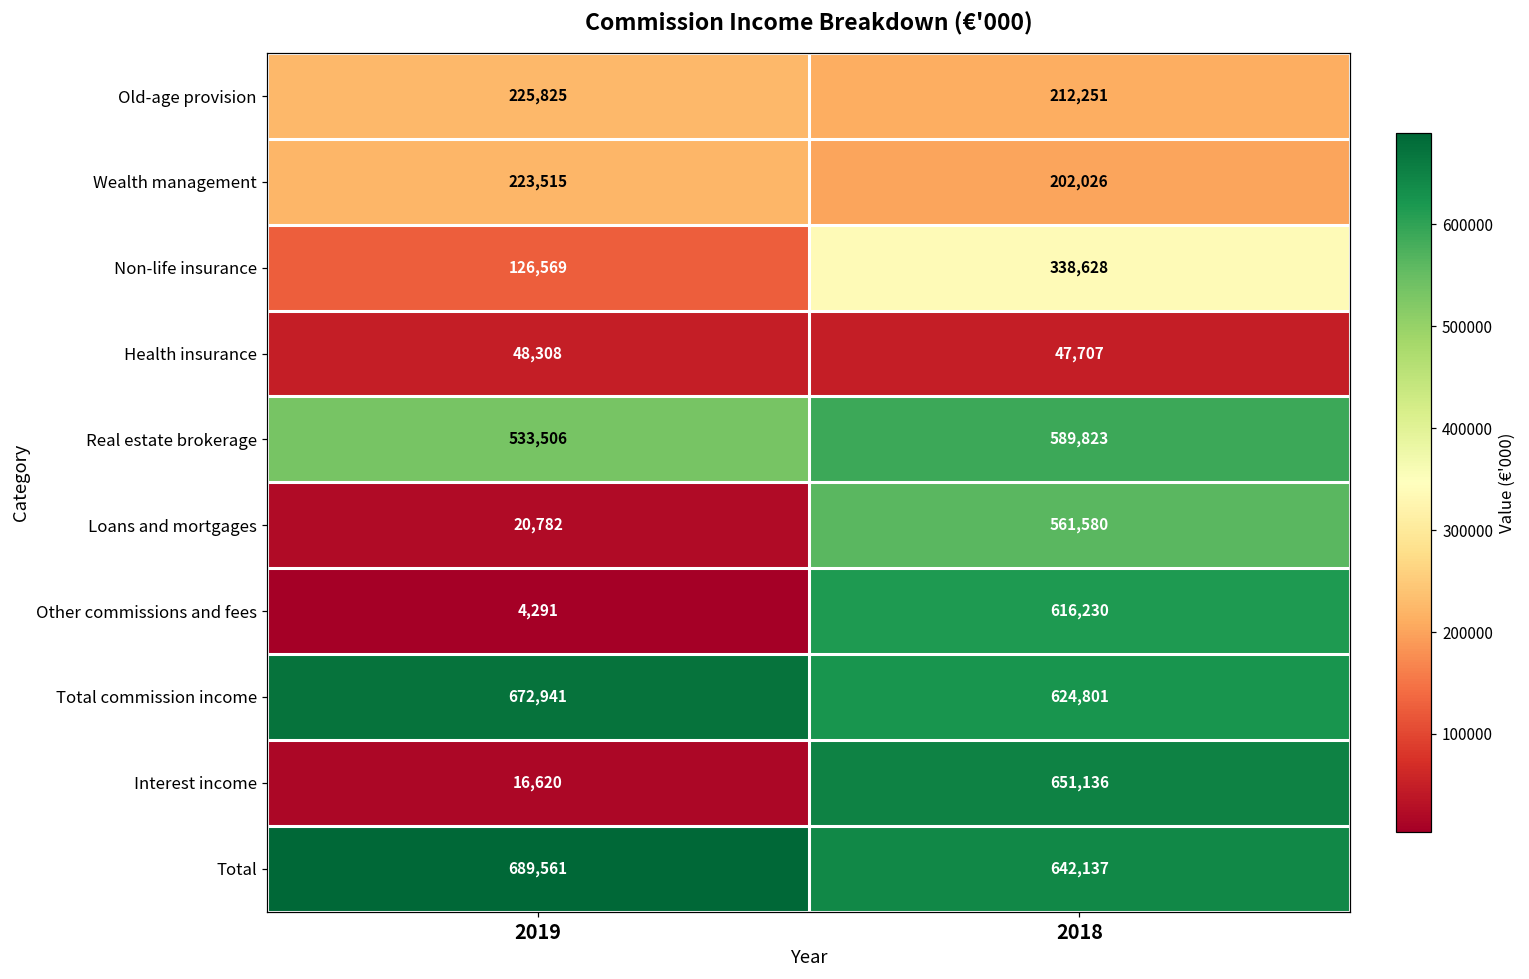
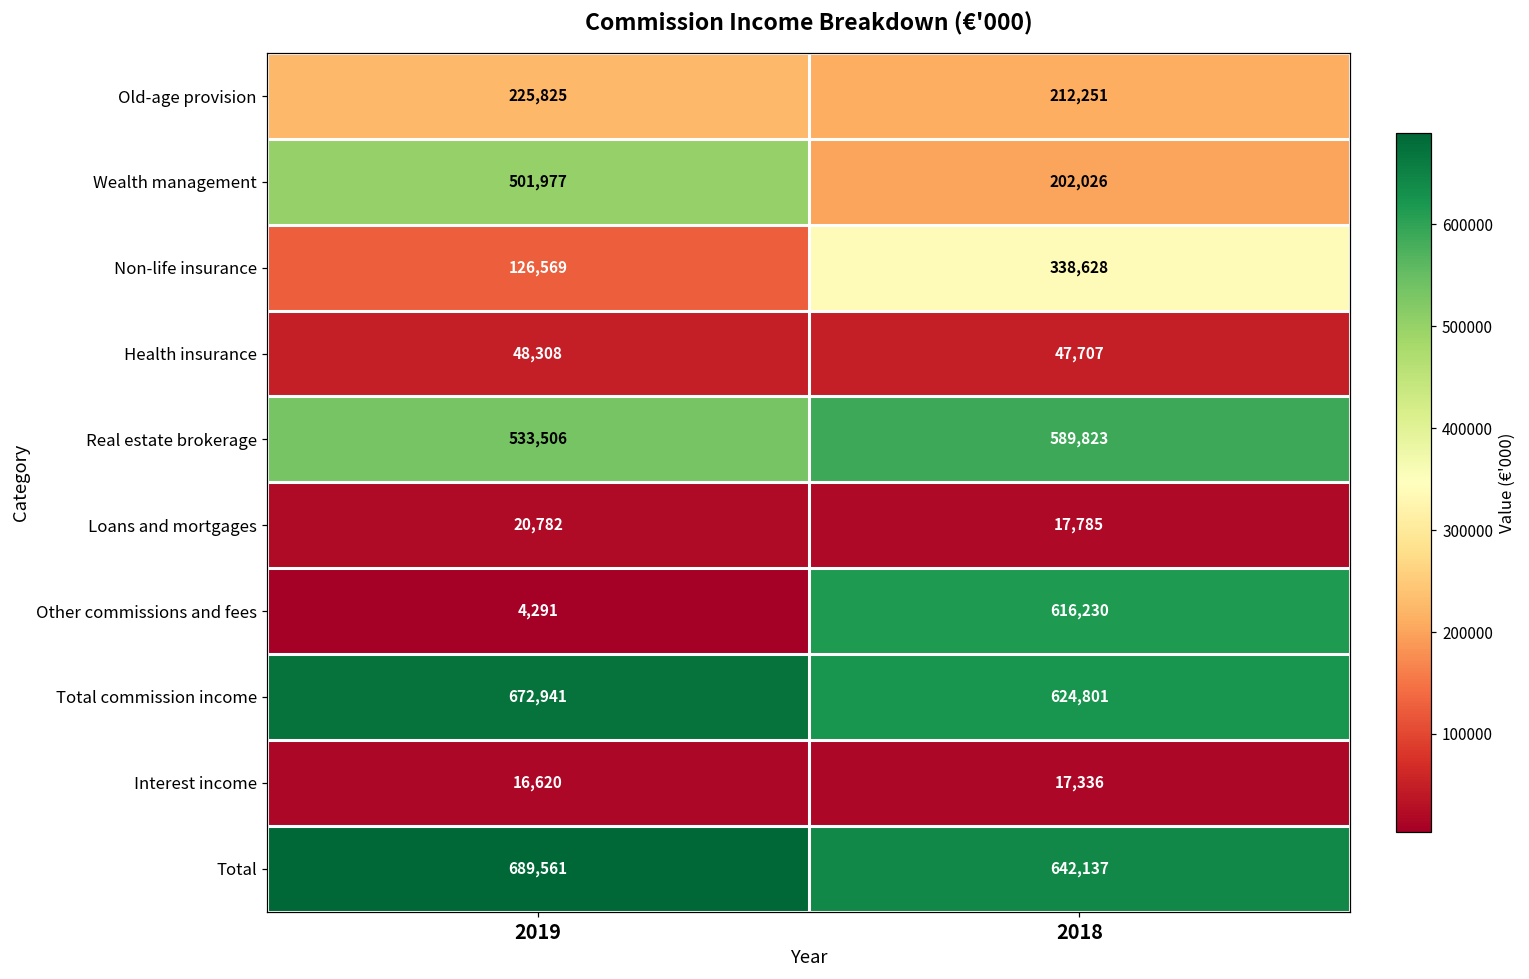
Wealth management, 2019: 223,515 -> 501,977
Loans and mortgages, 2018: 561,580 -> 17,785
Interest income, 2018: 651,136 -> 17,336
